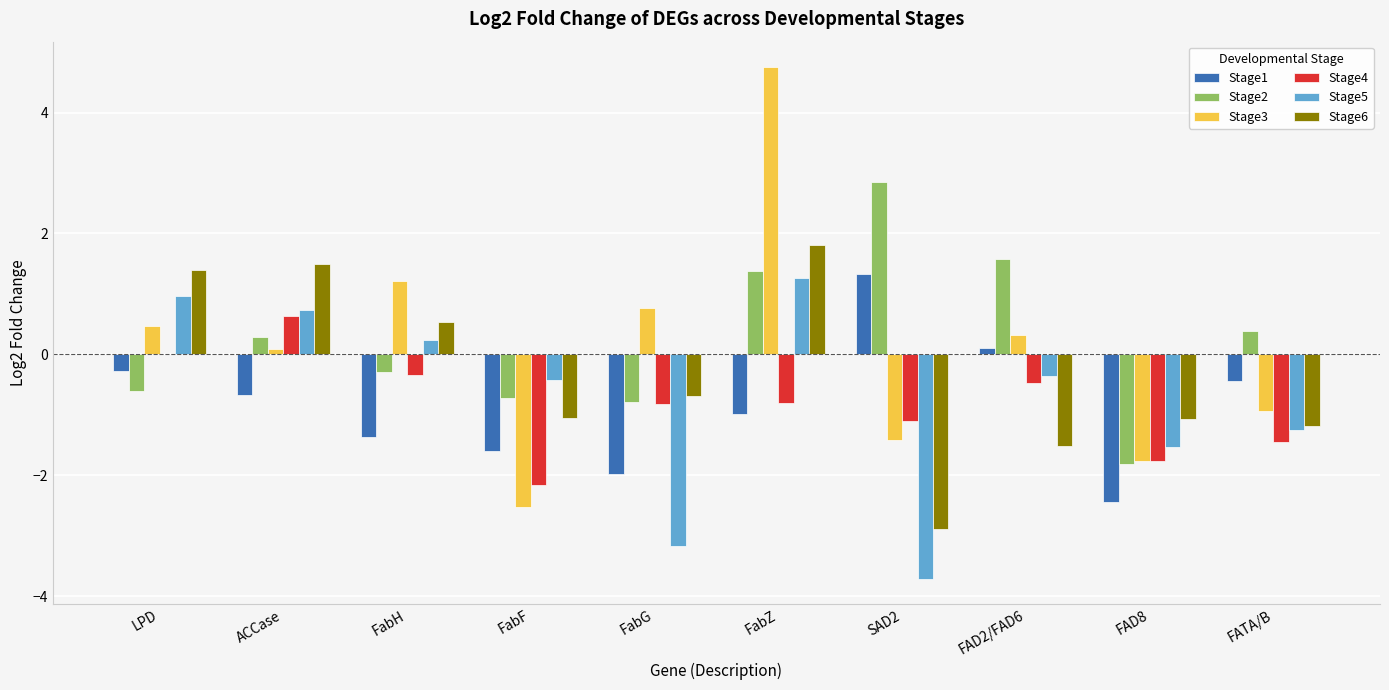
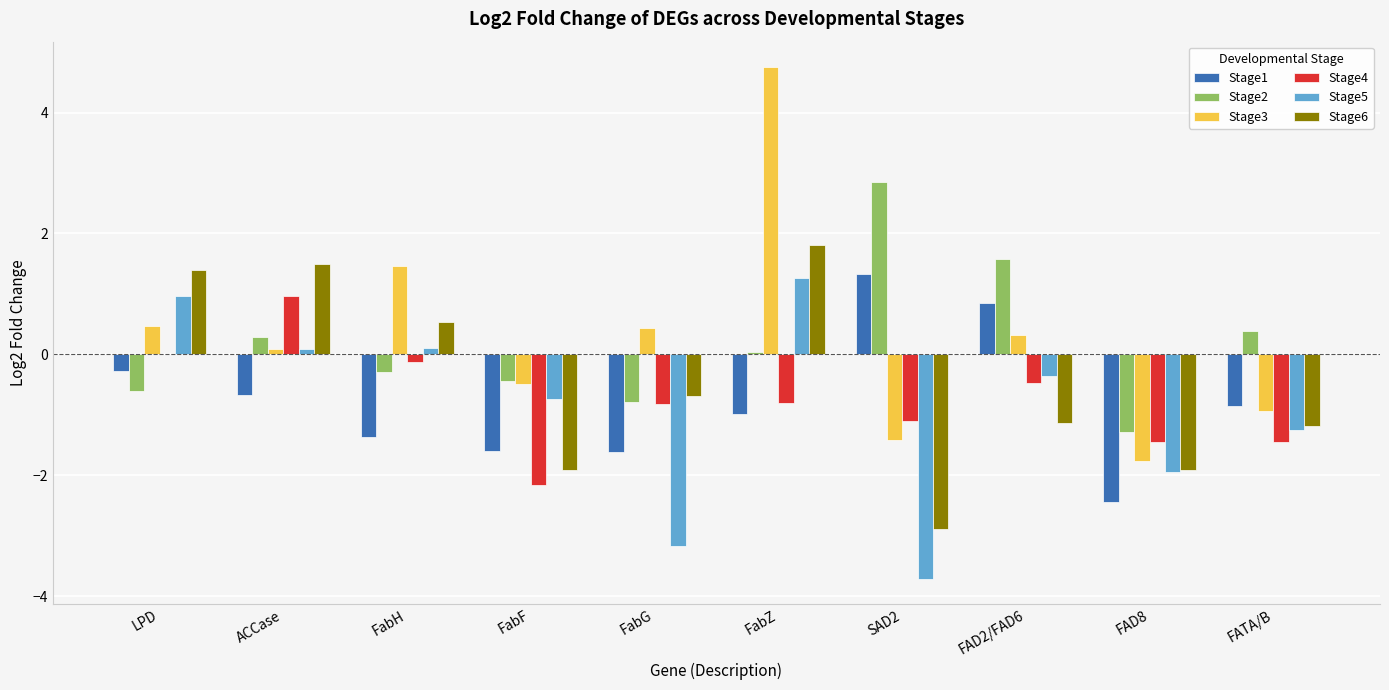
Stage4, ACCase: 0.6 -> 1.0
Stage5, ACCase: 0.7 -> 0.1
Stage3, FabH: 1.2 -> 1.5
Stage4, FabH: -0.3 -> -0.1
Stage5, FabH: 0.2 -> 0.1
Stage2, FabF: -0.7 -> -0.4
Stage3, FabF: -2.5 -> -0.5
Stage5, FabF: -0.4 -> -0.7
Stage6, FabF: -1.1 -> -1.9
Stage1, FabG: -2.0 -> -1.6
Stage3, FabG: 0.8 -> 0.4
Stage2, FabZ: 1.4 -> 0.0
Stage1, FAD2/FAD6: 0.1 -> 0.9
Stage6, FAD2/FAD6: -1.5 -> -1.1
Stage2, FAD8: -1.8 -> -1.3
Stage4, FAD8: -1.8 -> -1.4
Stage5, FAD8: -1.5 -> -1.9
Stage6, FAD8: -1.1 -> -1.9
Stage1, FATA/B: -0.4 -> -0.9
